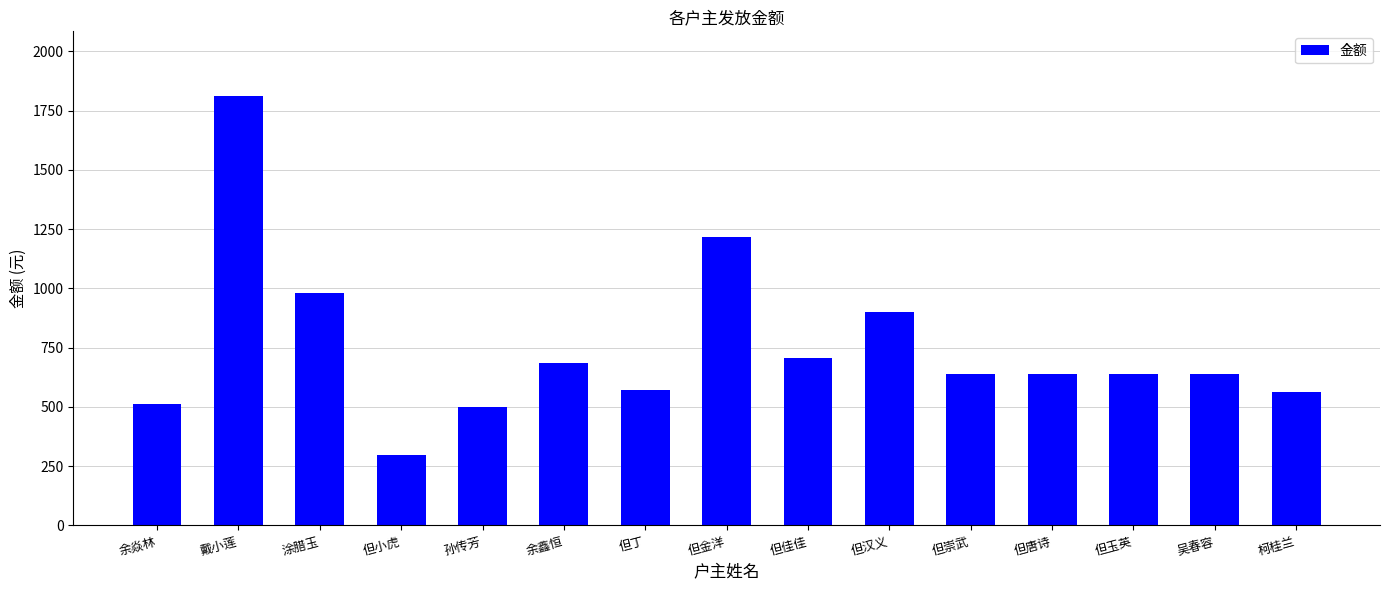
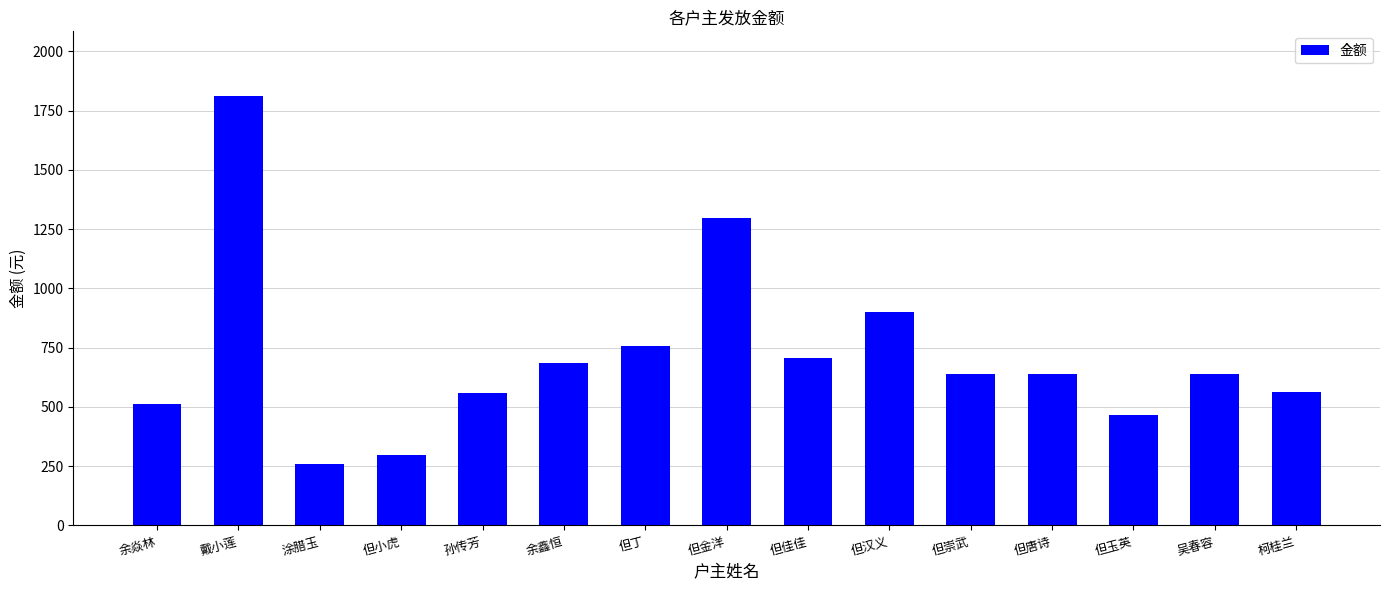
涂腊玉: 980 -> 260
孙传芳: 500 -> 560
但丁: 570 -> 760
但金洋: 1220 -> 1300
但玉英: 640 -> 470
